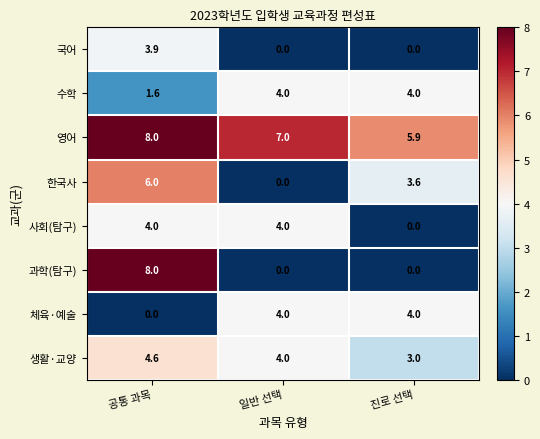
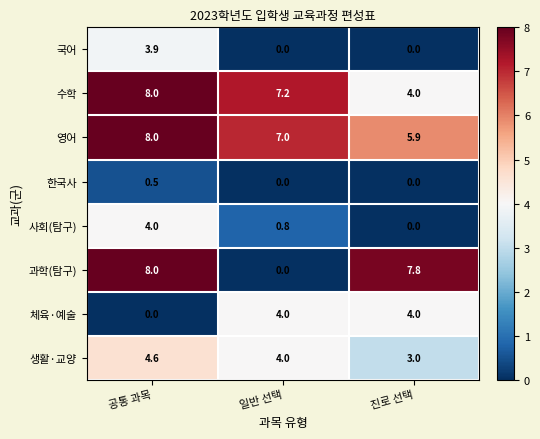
수학, 공통 과목: 1.6 -> 8.0
수학, 일반 선택: 4.0 -> 7.2
한국사, 공통 과목: 6.0 -> 0.5
한국사, 진로 선택: 3.6 -> 0.0
사회(탐구), 일반 선택: 4.0 -> 0.8
과학(탐구), 진로 선택: 0.0 -> 7.8
